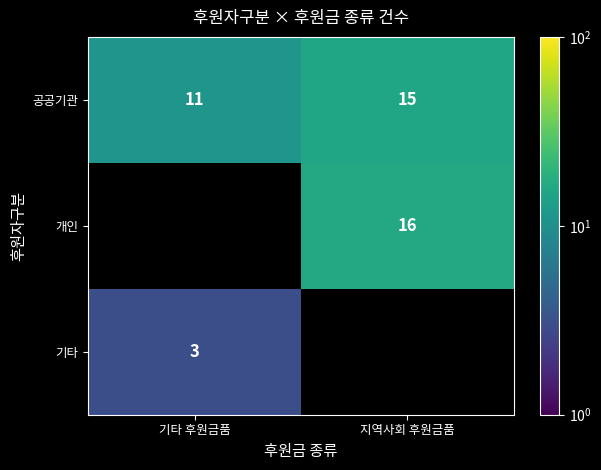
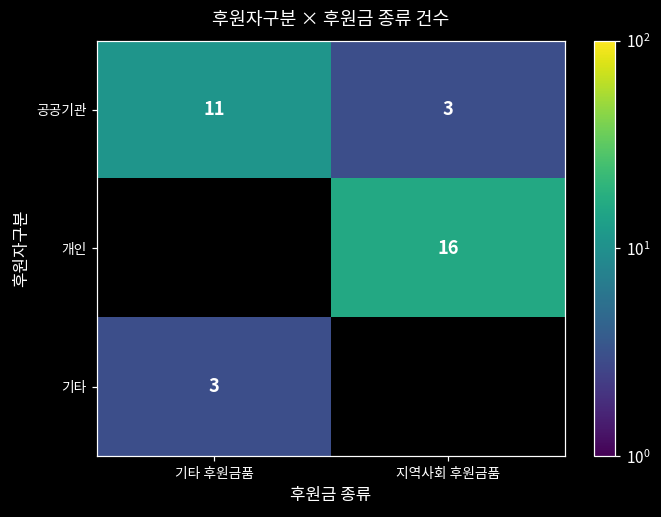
공공기관, 지역사회 후원금품: 15 -> 3
